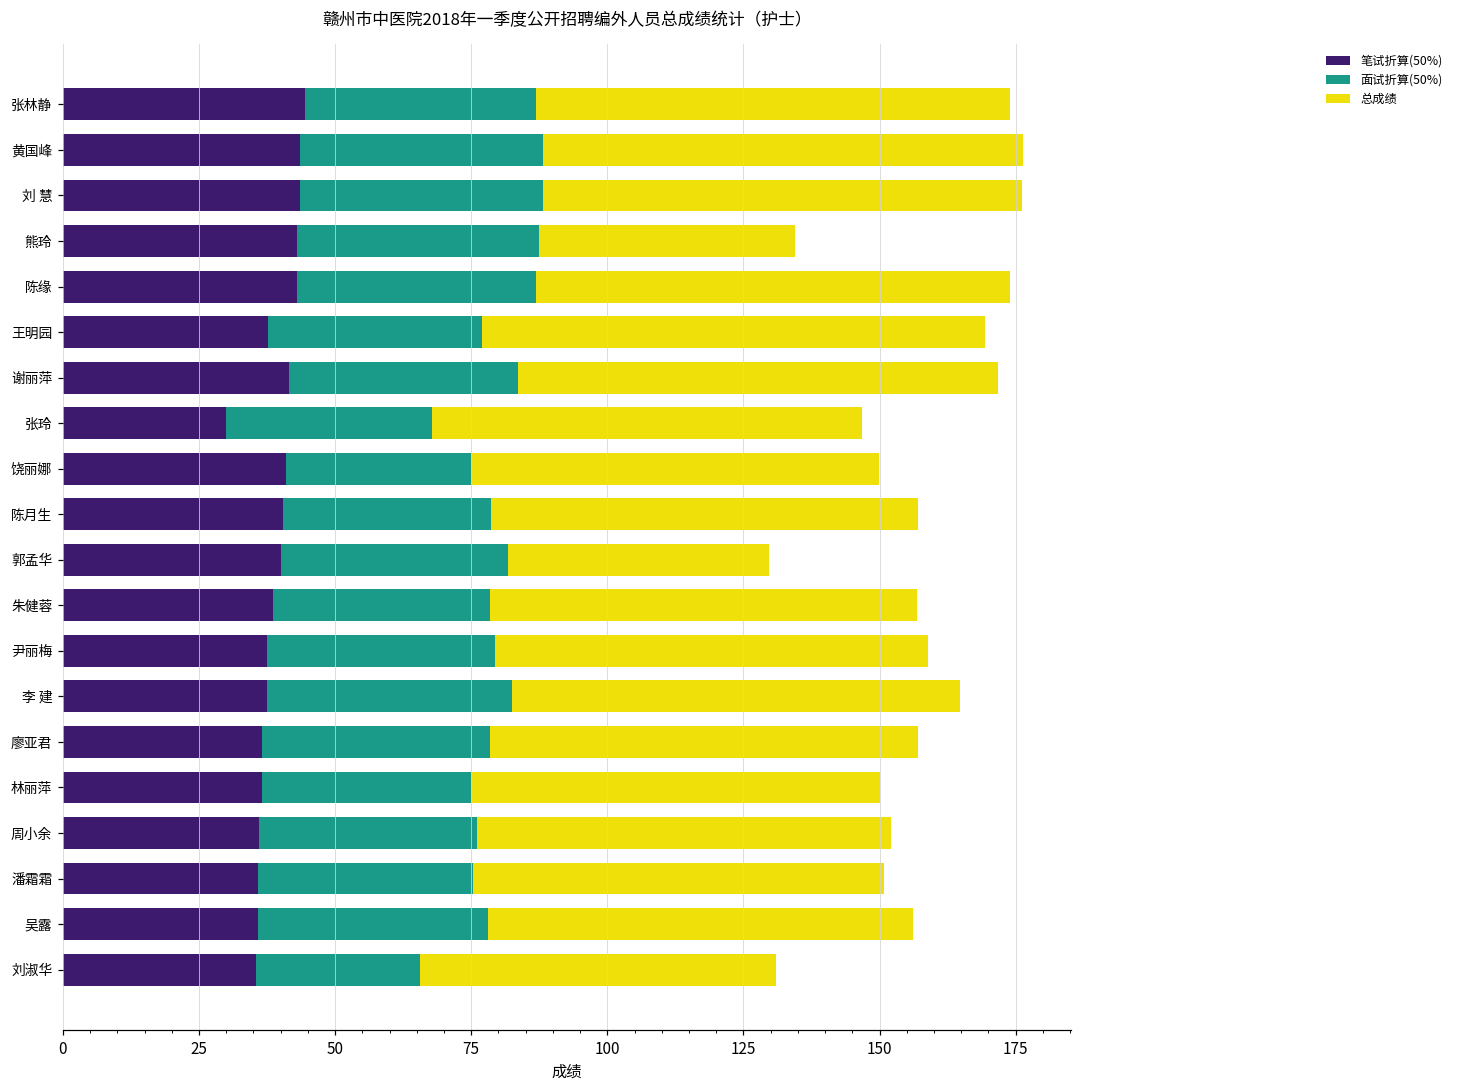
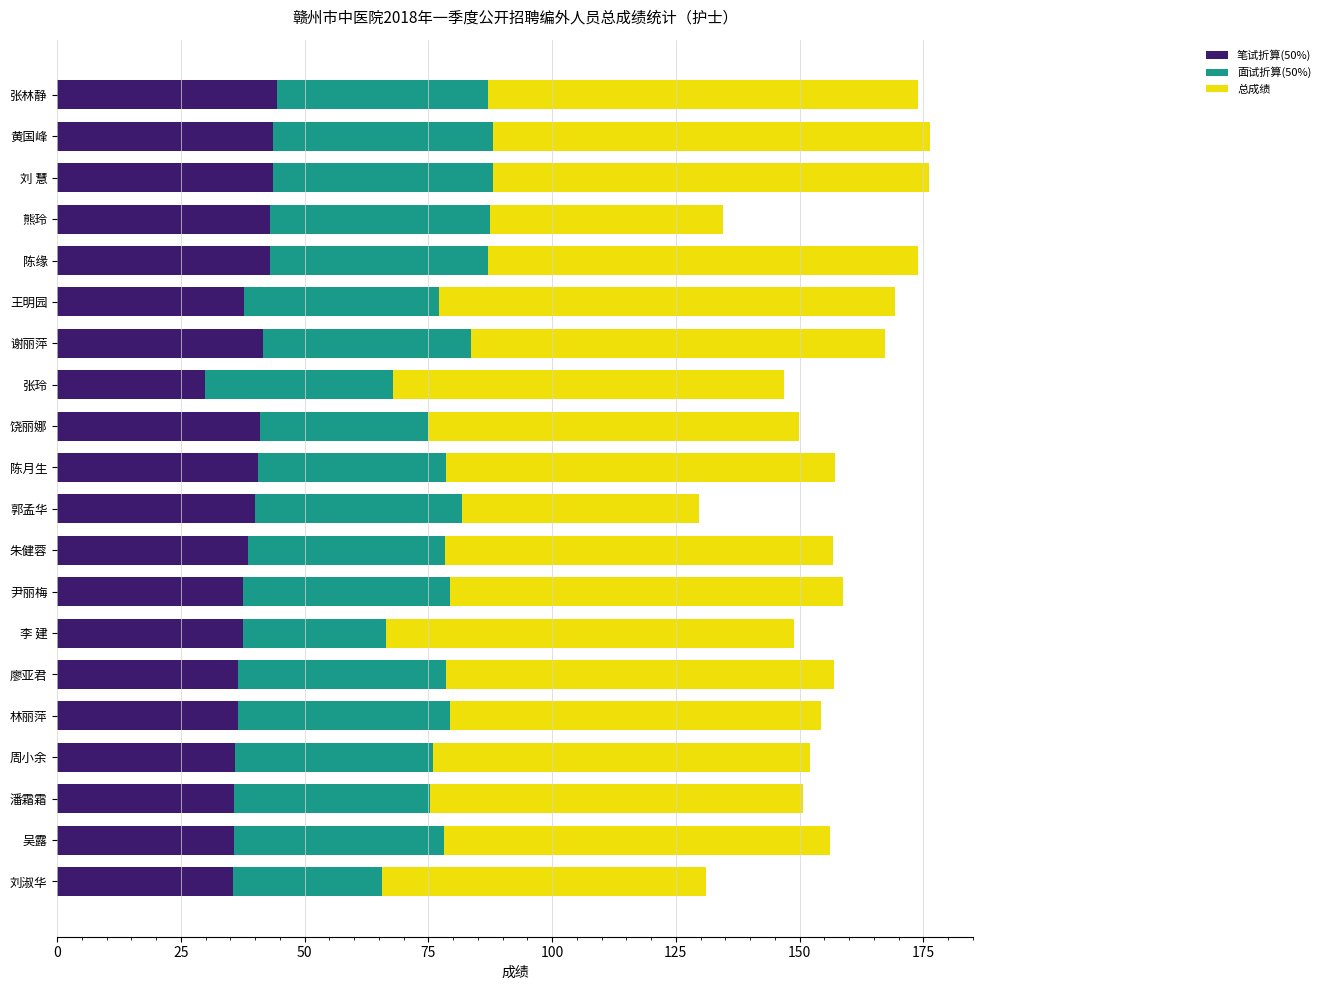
总成绩, 谢丽萍: 88 -> 84
面试折算(50%), 李 建: 45 -> 29
面试折算(50%), 林丽萍: 39 -> 43
